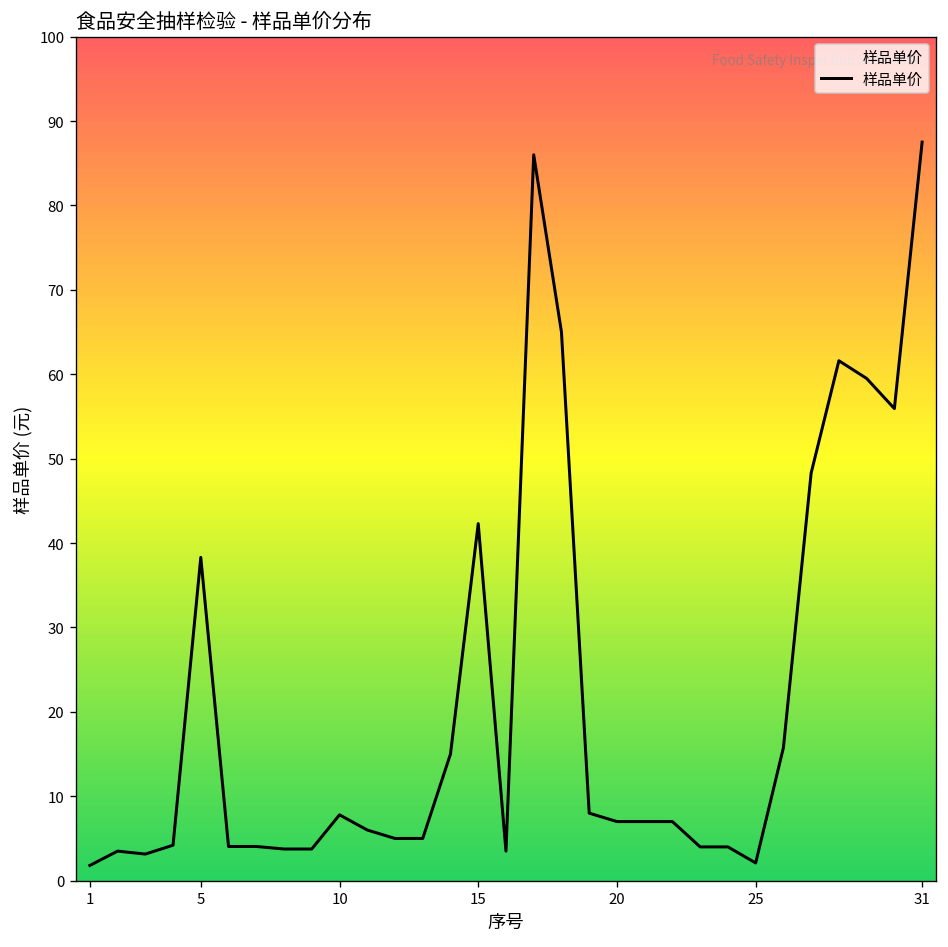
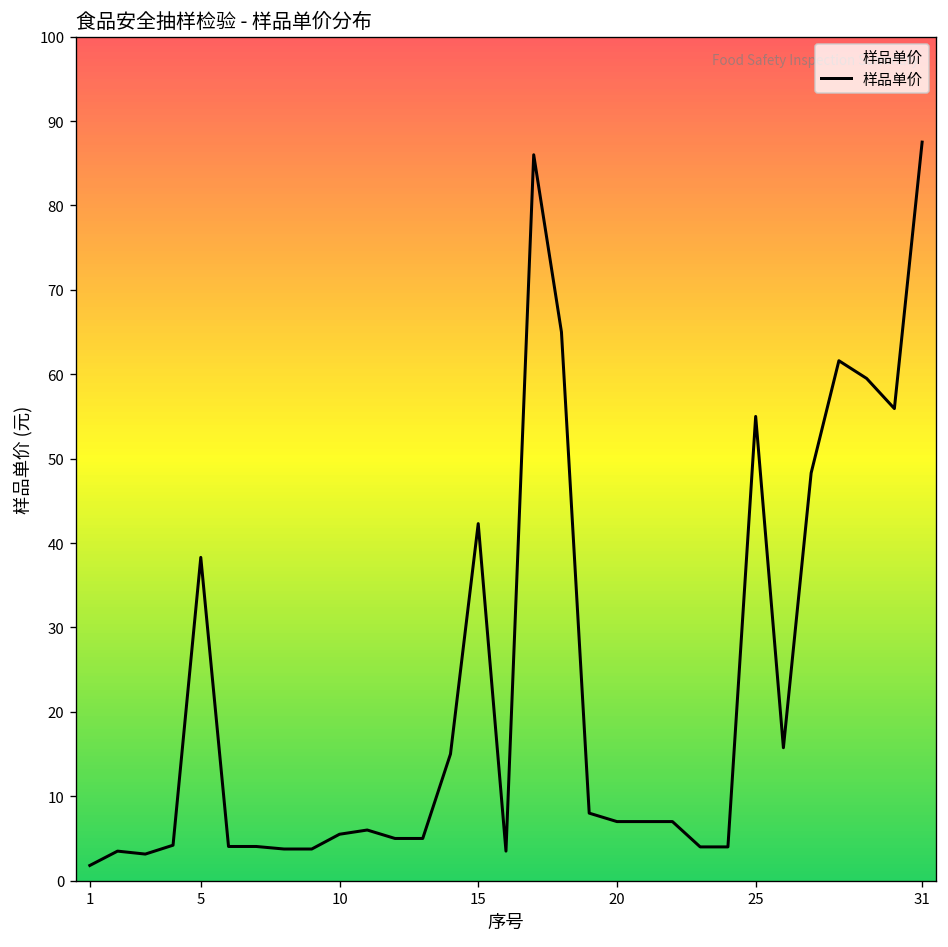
10: 8 -> 6
25: 2 -> 55
